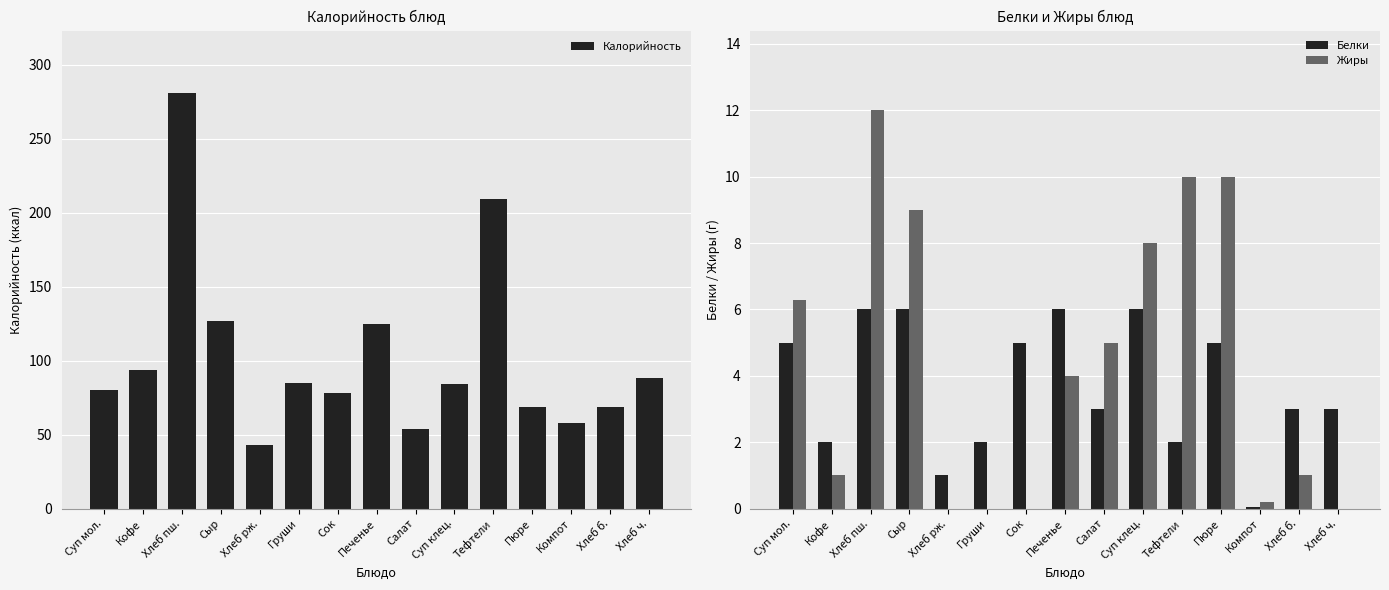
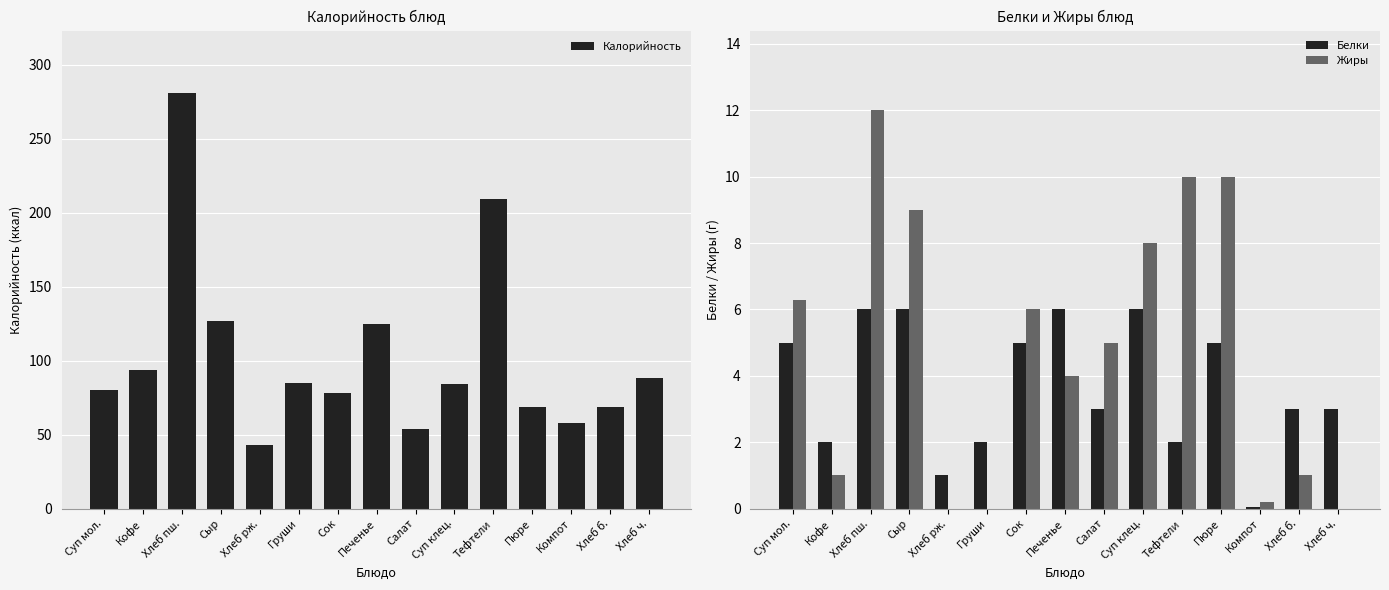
Белки и Жиры блюд, Жиры, Сок: 0 -> 6
